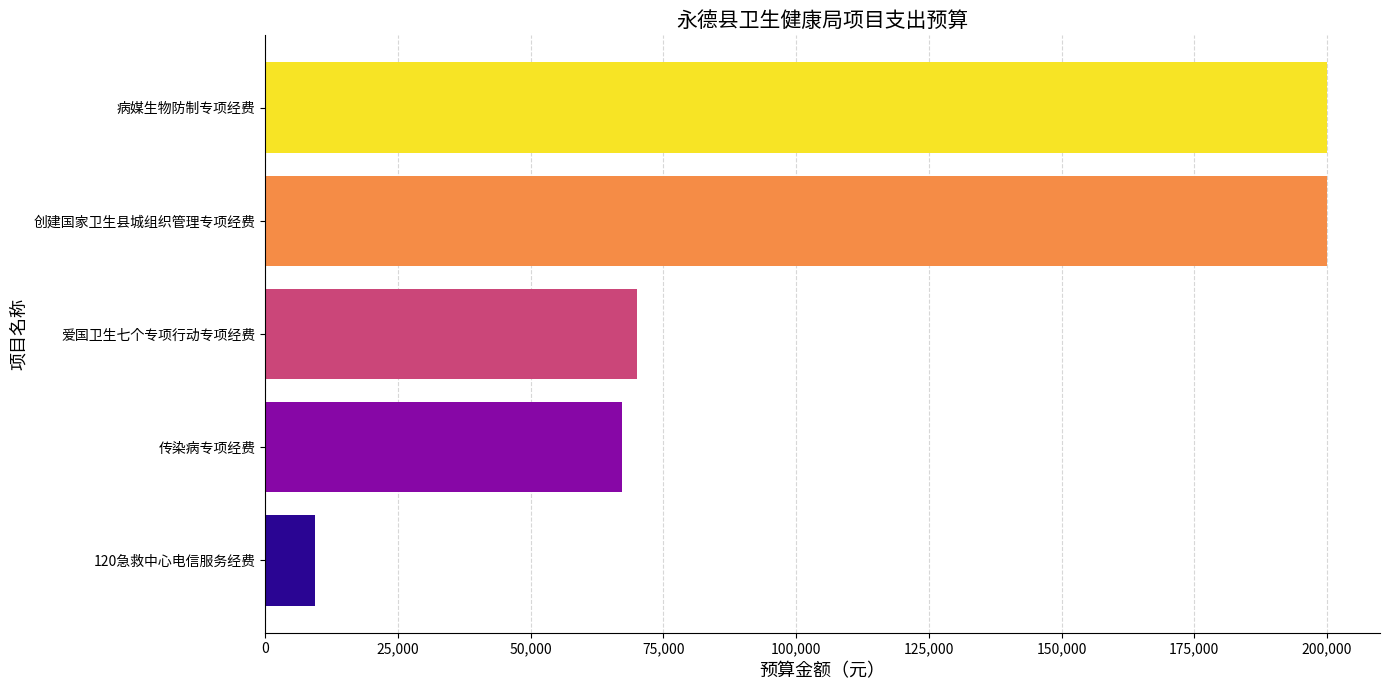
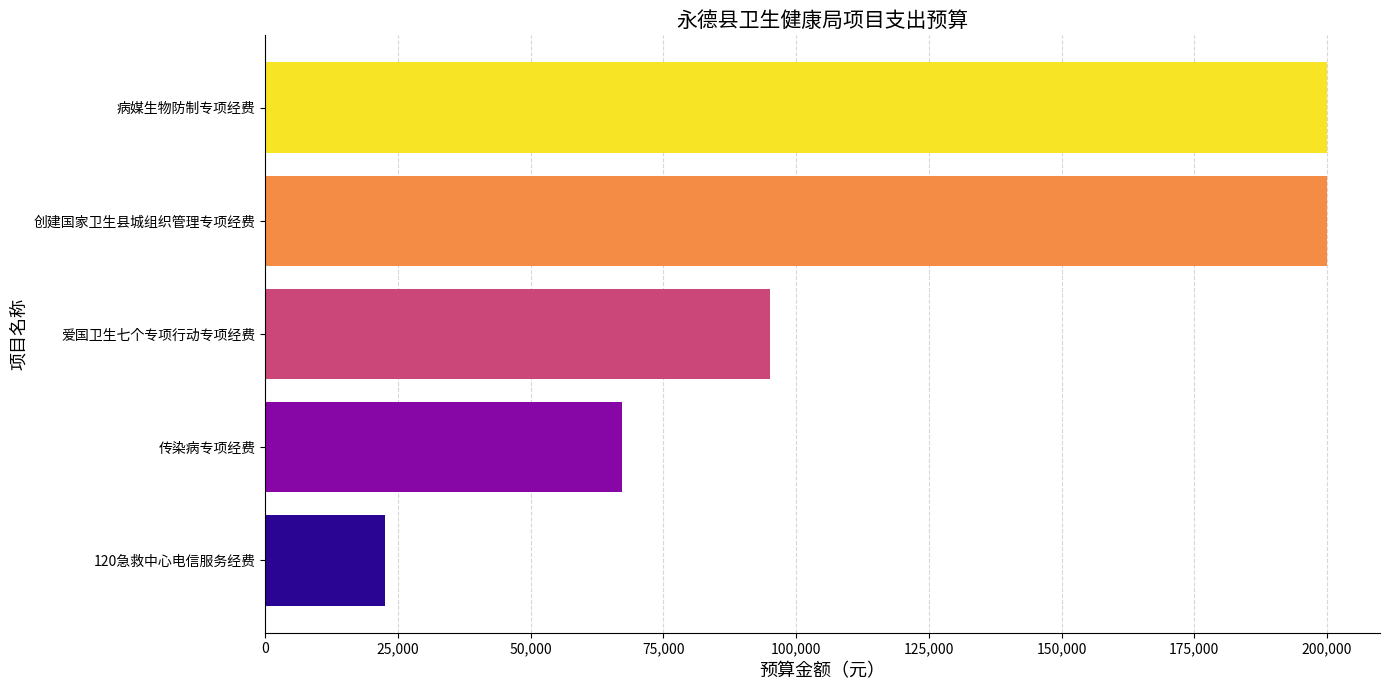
爱国卫生七个专项行动专项经费: 70,000 -> 95,000
120急救中心电信服务经费: 9,000 -> 23,000
